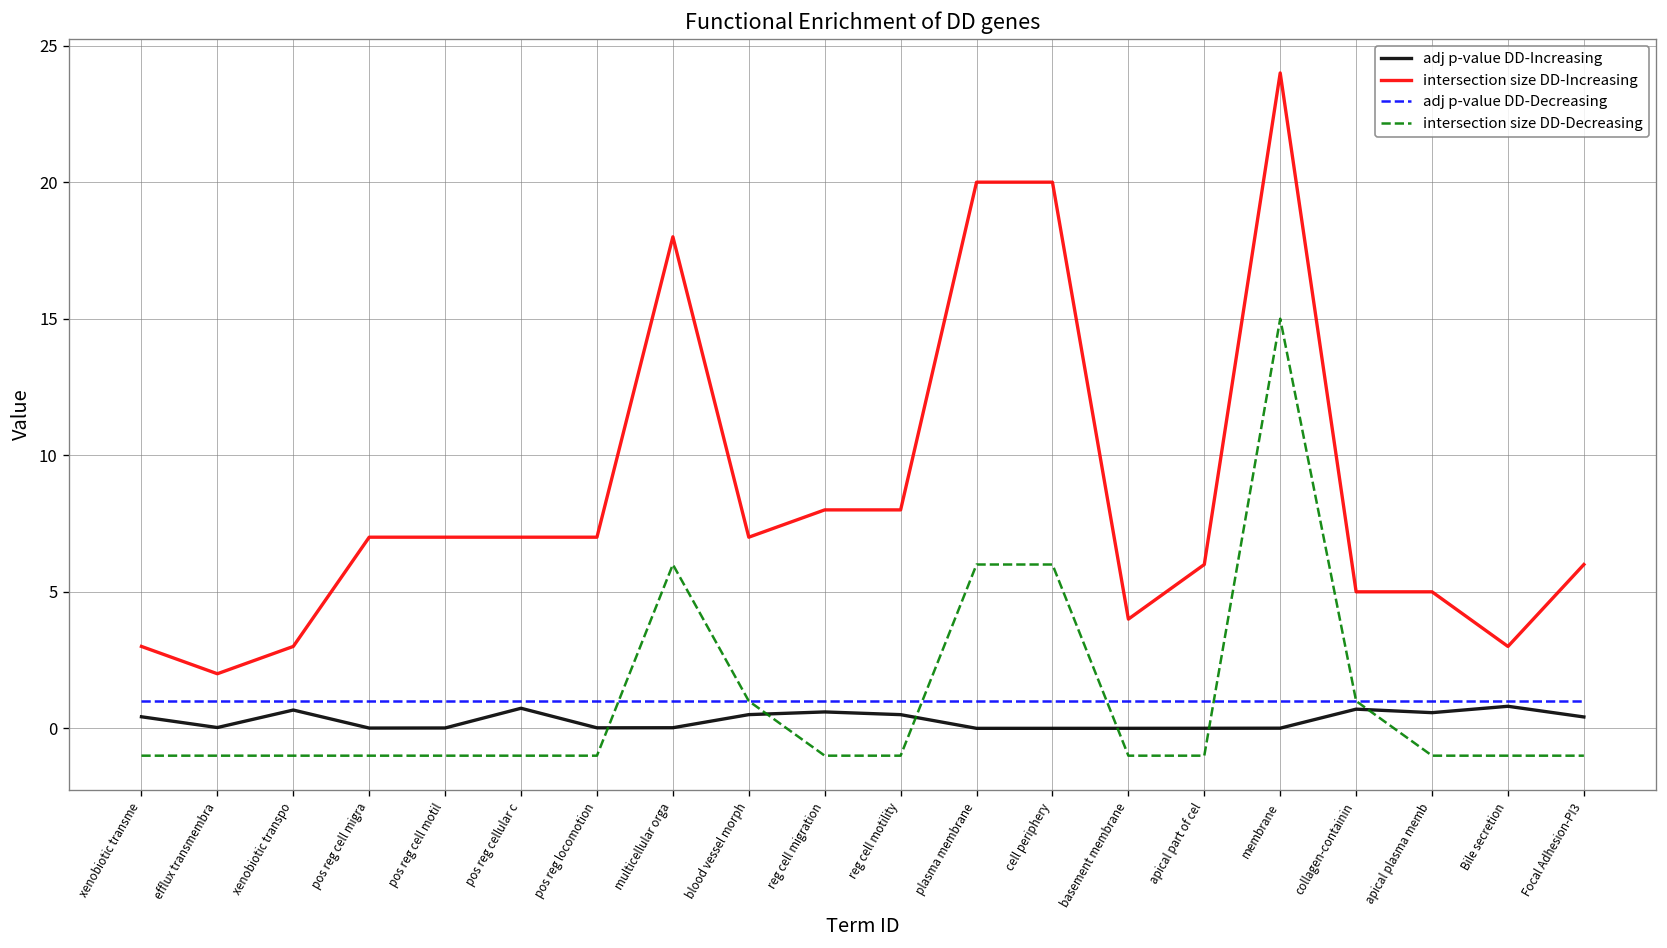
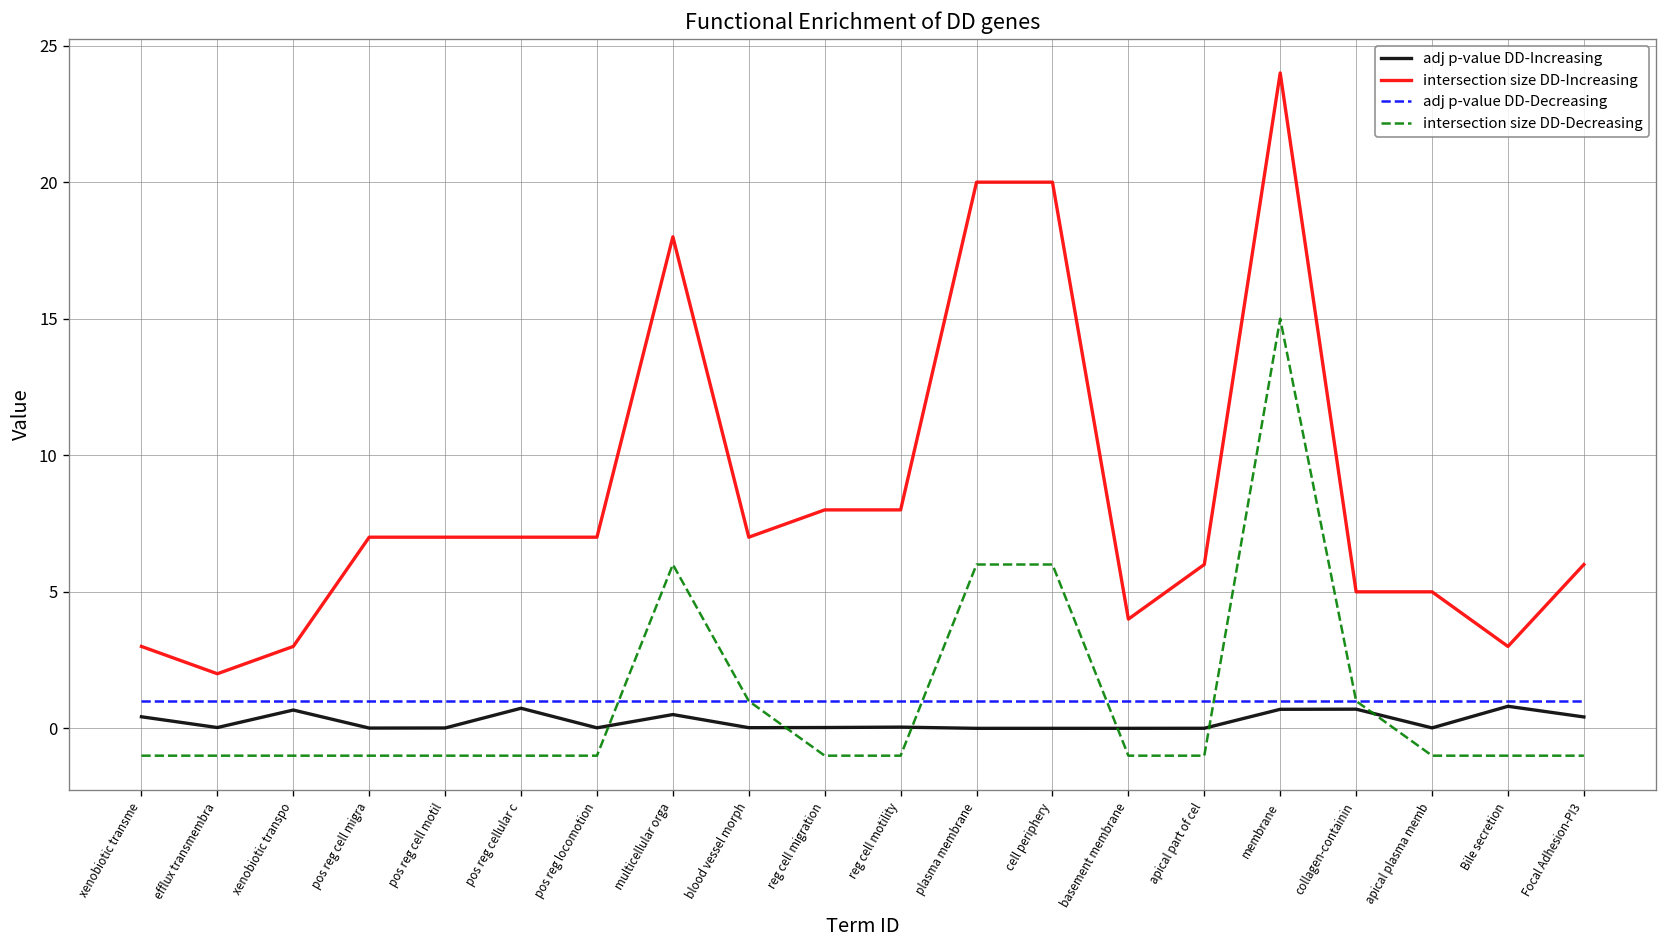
adj p-value DD-Increasing, multicellular orga: 0.0 -> 0.5
adj p-value DD-Increasing, blood vessel morph: 0.5 -> 0.0
adj p-value DD-Increasing, reg cell migration: 0.6 -> 0.0
adj p-value DD-Increasing, reg cell motility: 0.5 -> 0.0
adj p-value DD-Increasing, membrane: 0.0 -> 0.7
adj p-value DD-Increasing, apical plasma memb: 0.6 -> 0.0
